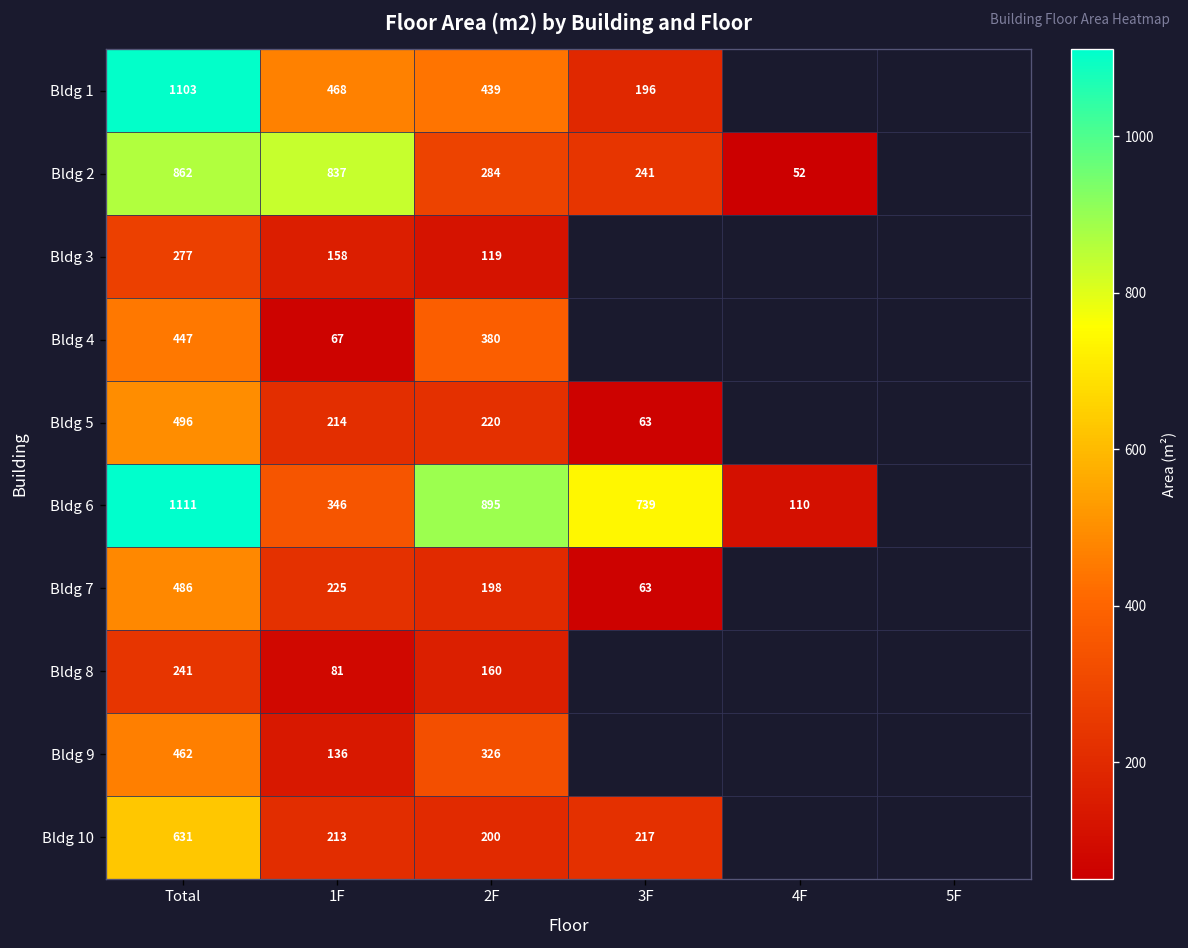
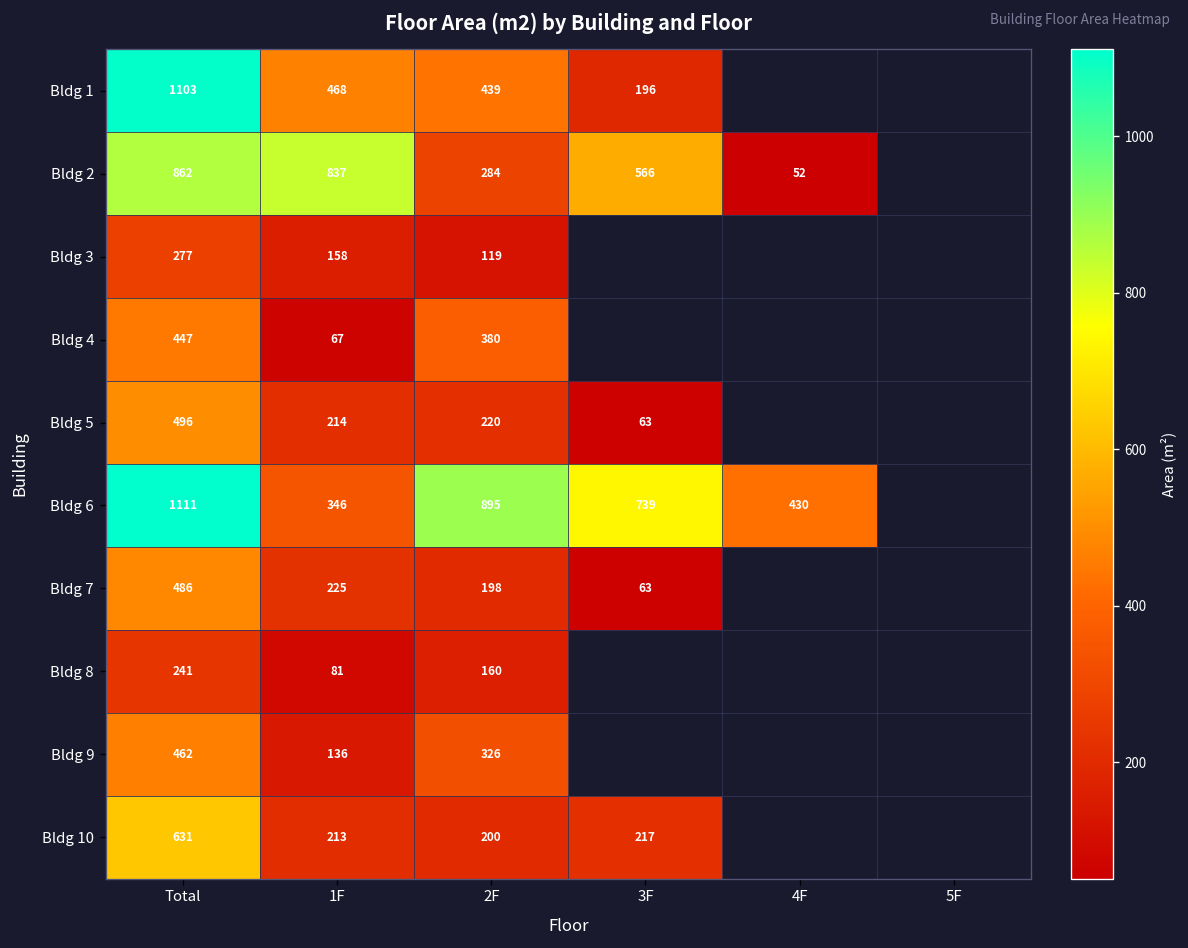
Bldg 2, 3F: 241 -> 566
Bldg 6, 4F: 110 -> 430
